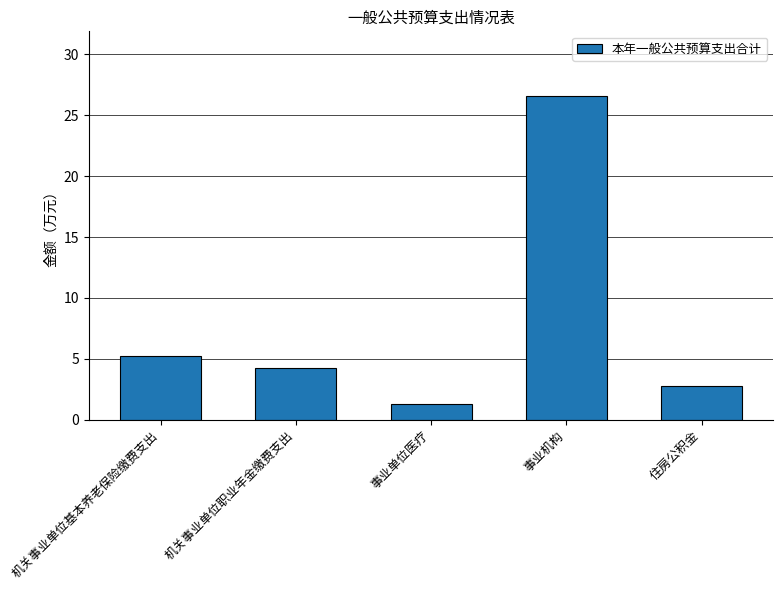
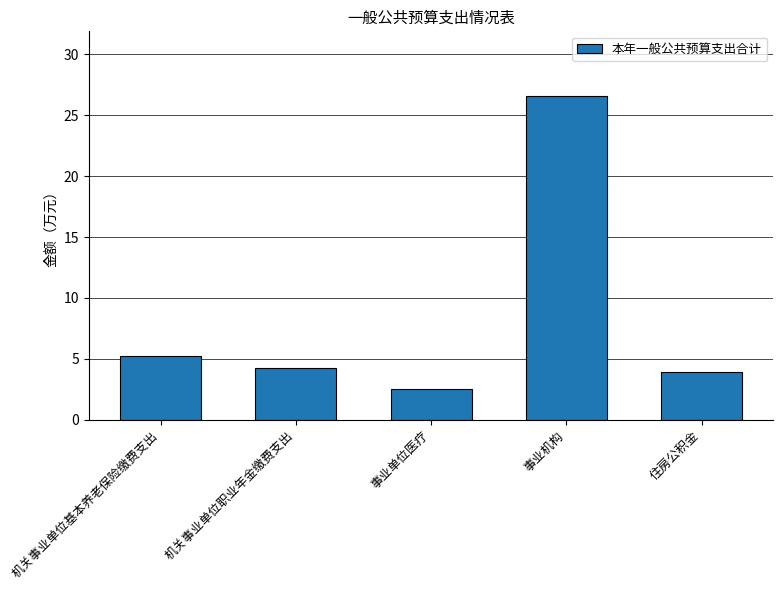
事业单位医疗: 1.3 -> 2.6
住房公积金: 2.8 -> 3.9
